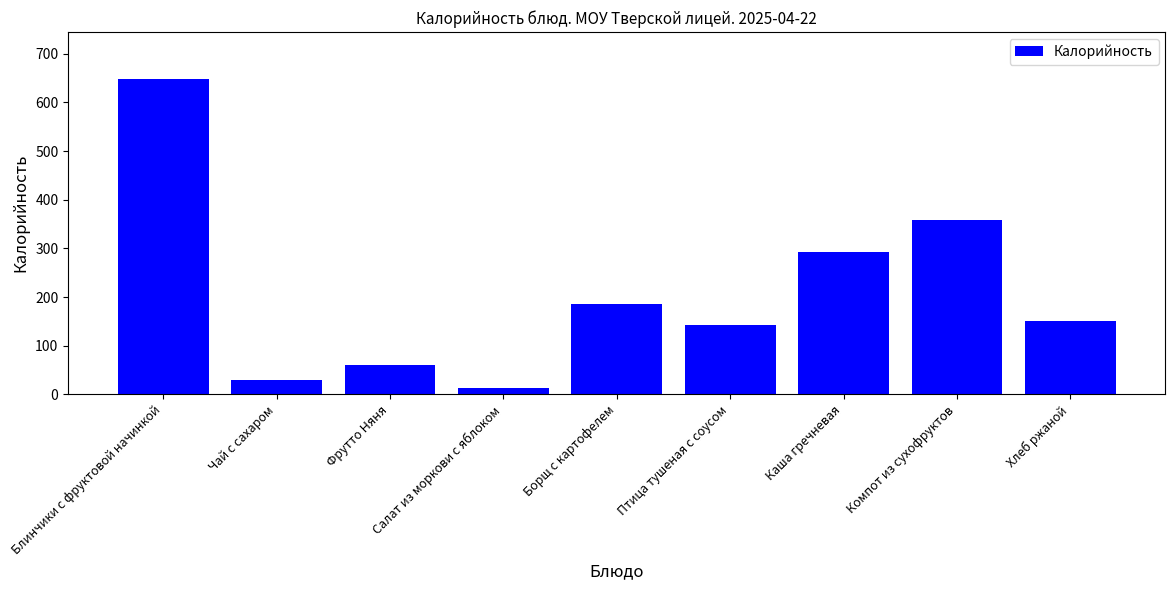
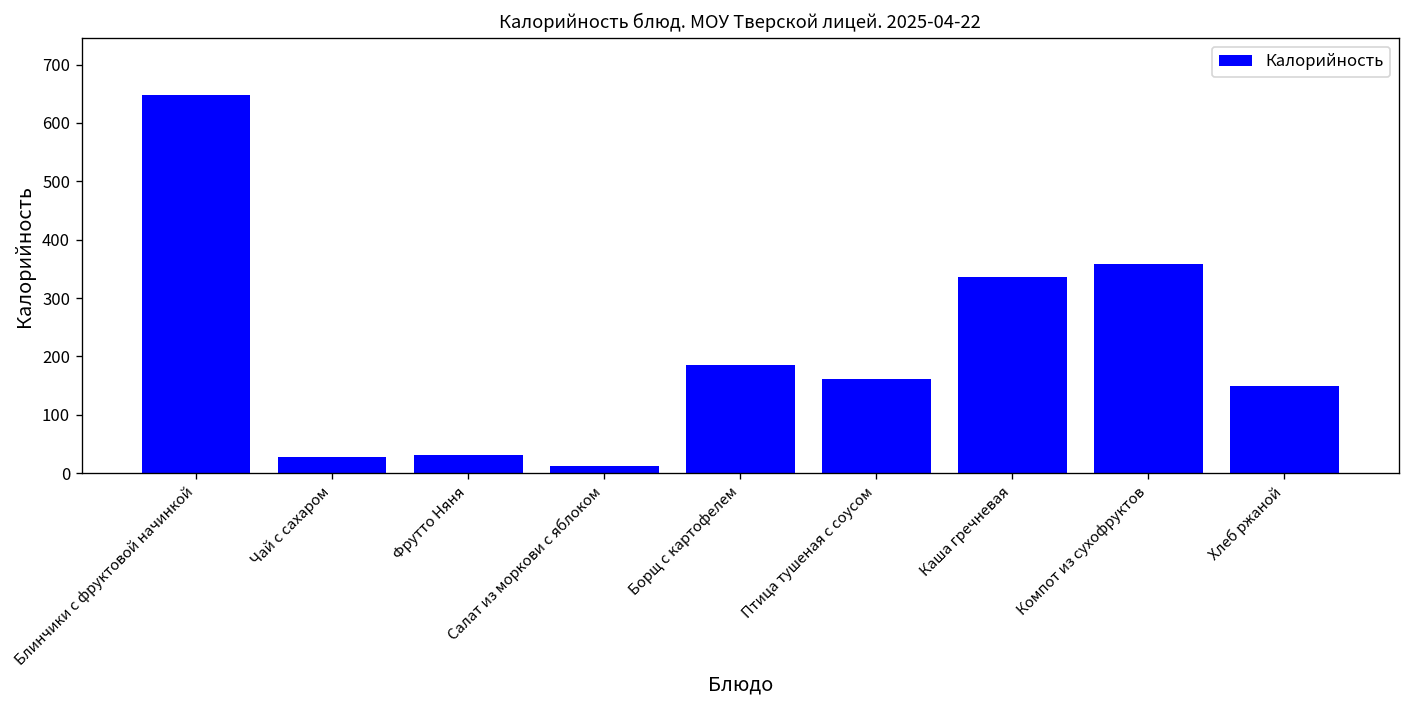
Фрутто Няня: 60 -> 30
Птица тушеная с соусом: 140 -> 160
Каша гречневая: 290 -> 340
